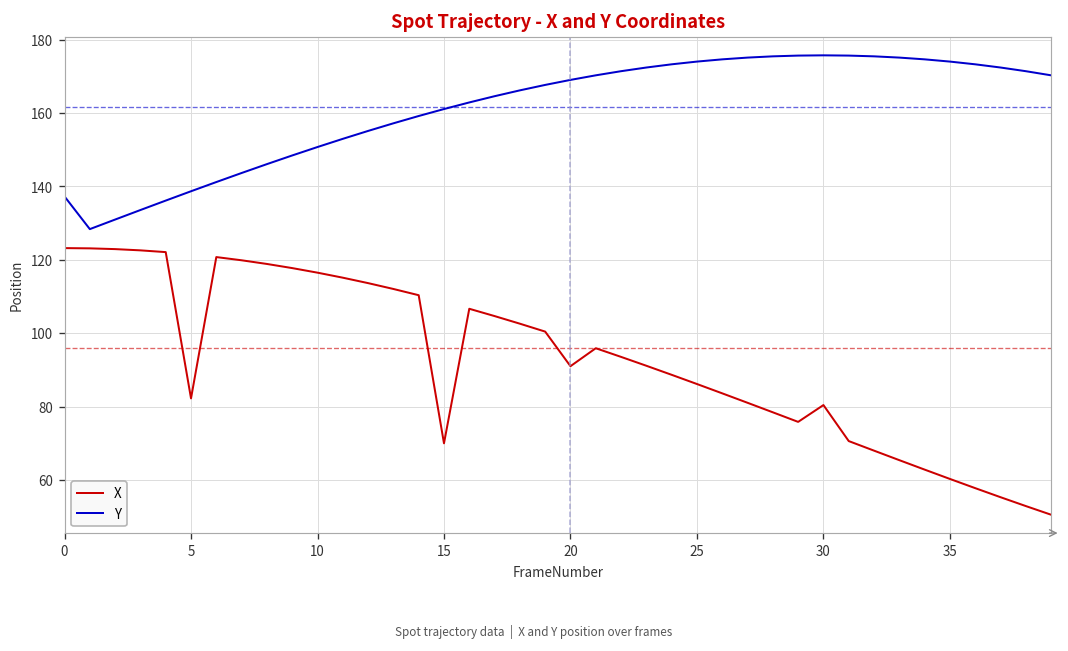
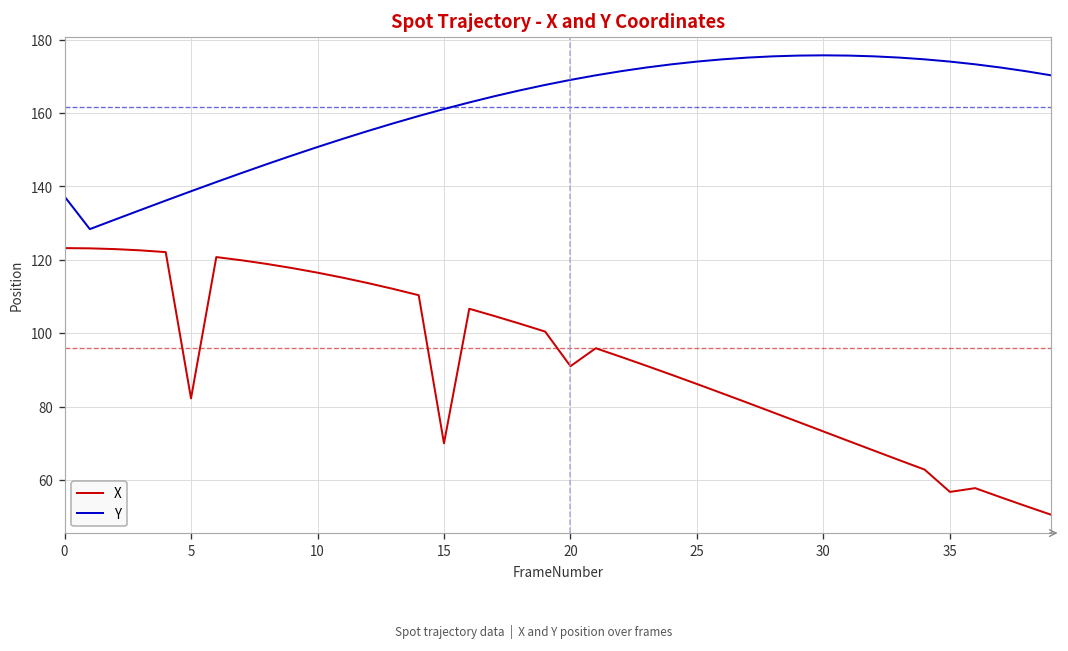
X, 30: 80 -> 73
X, 35: 60 -> 57
